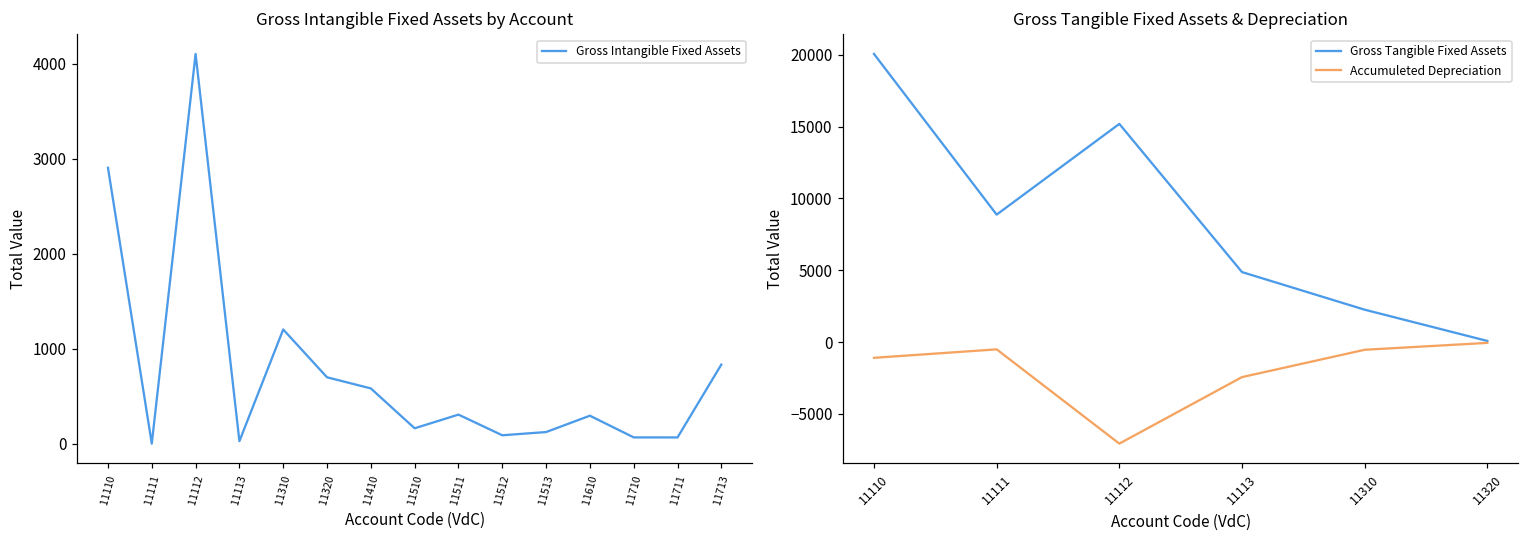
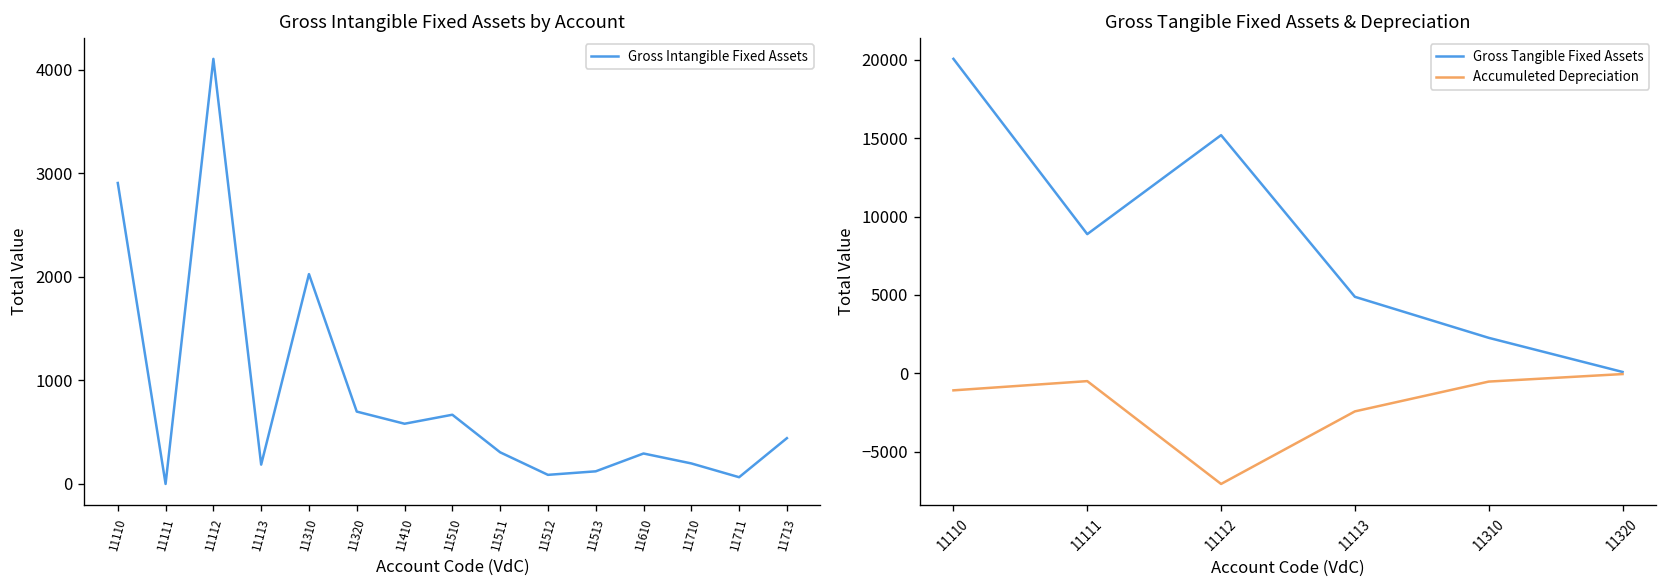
Gross Intangible Fixed Assets by Account, 11113: 0 -> 200
Gross Intangible Fixed Assets by Account, 11310: 1200 -> 2000
Gross Intangible Fixed Assets by Account, 11510: 200 -> 700
Gross Intangible Fixed Assets by Account, 11710: 100 -> 200
Gross Intangible Fixed Assets by Account, 11713: 800 -> 400
